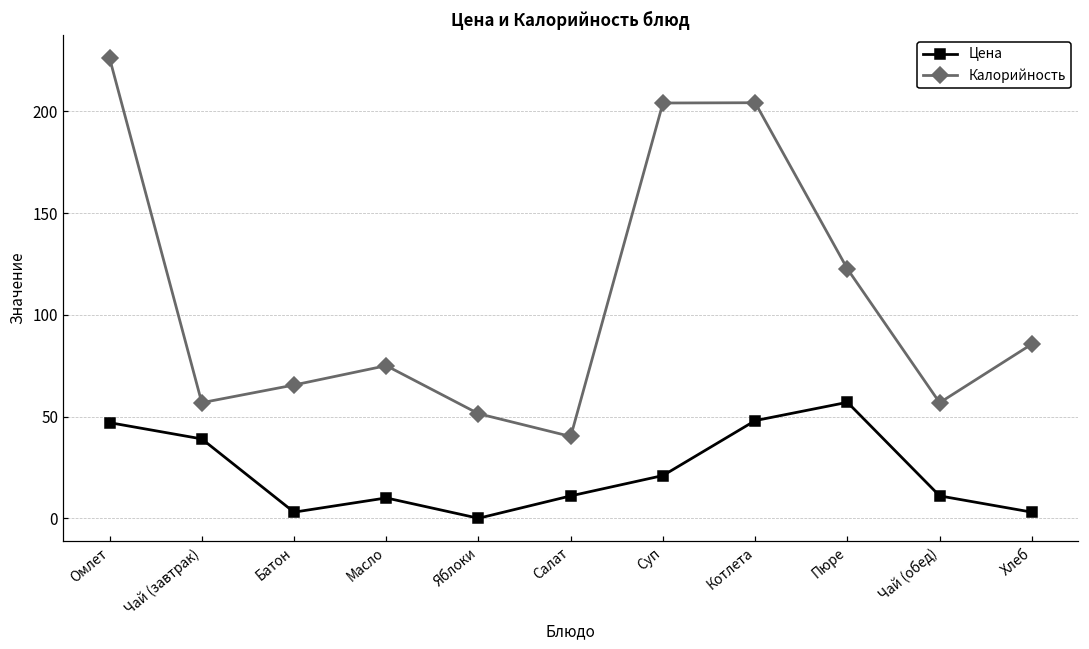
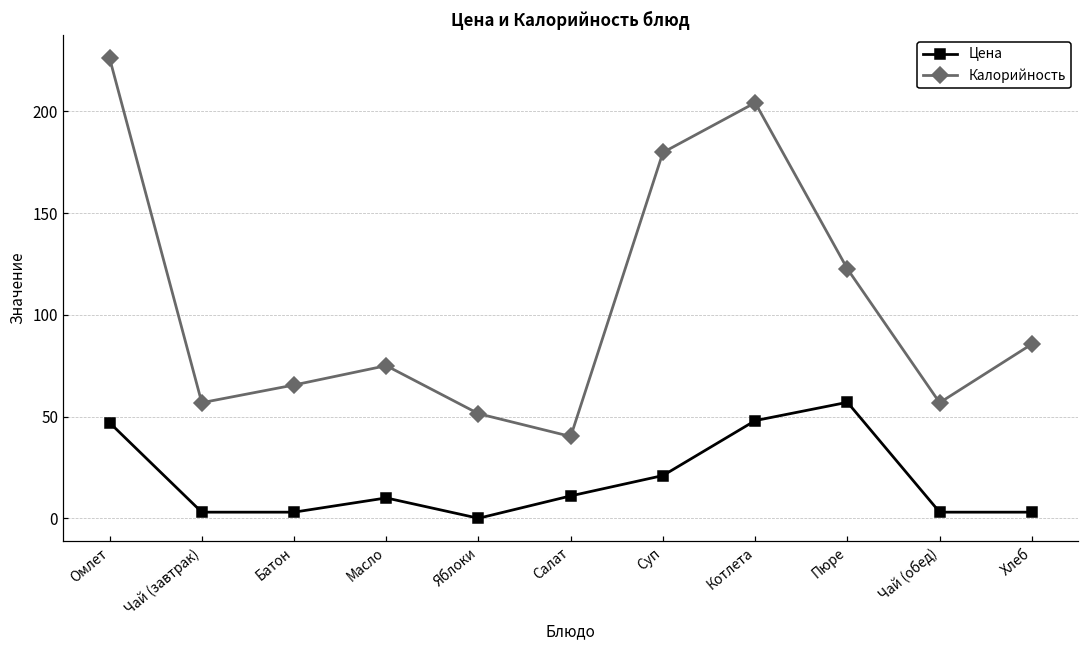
Цена, Чай (завтрак): 39 -> 3
Калорийность, Суп: 204 -> 180
Цена, Чай (обед): 11 -> 3
